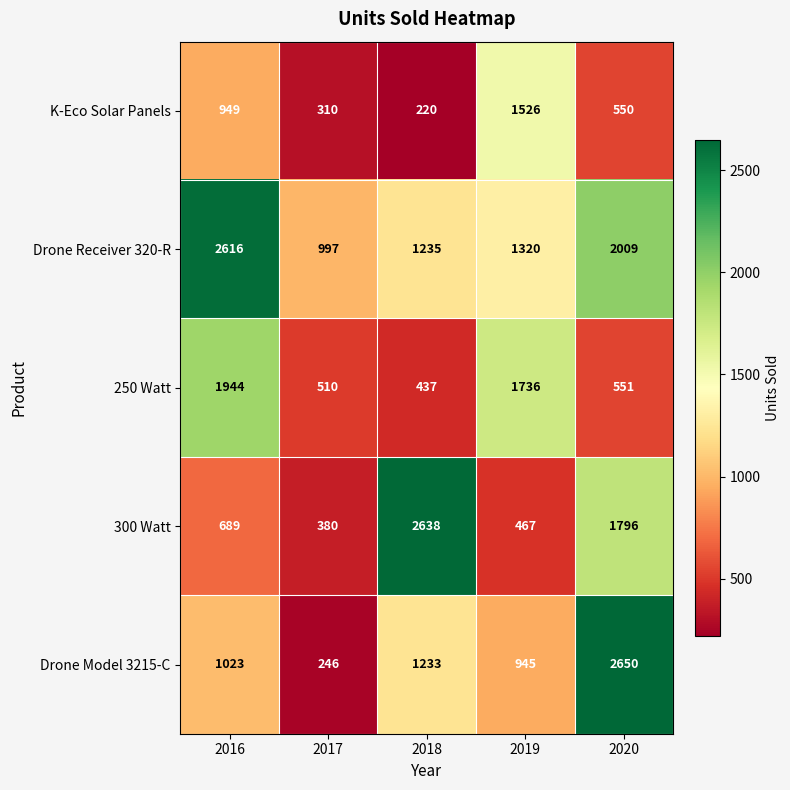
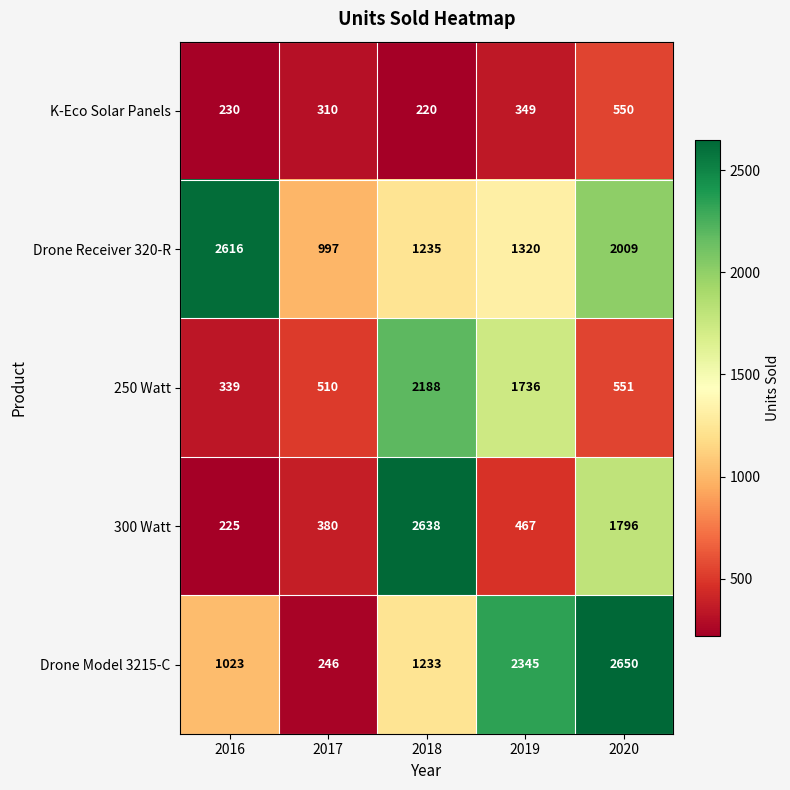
K-Eco Solar Panels, 2016: 949 -> 230
K-Eco Solar Panels, 2019: 1526 -> 349
250 Watt, 2016: 1944 -> 339
250 Watt, 2018: 437 -> 2188
300 Watt, 2016: 689 -> 225
Drone Model 3215-C, 2019: 945 -> 2345
